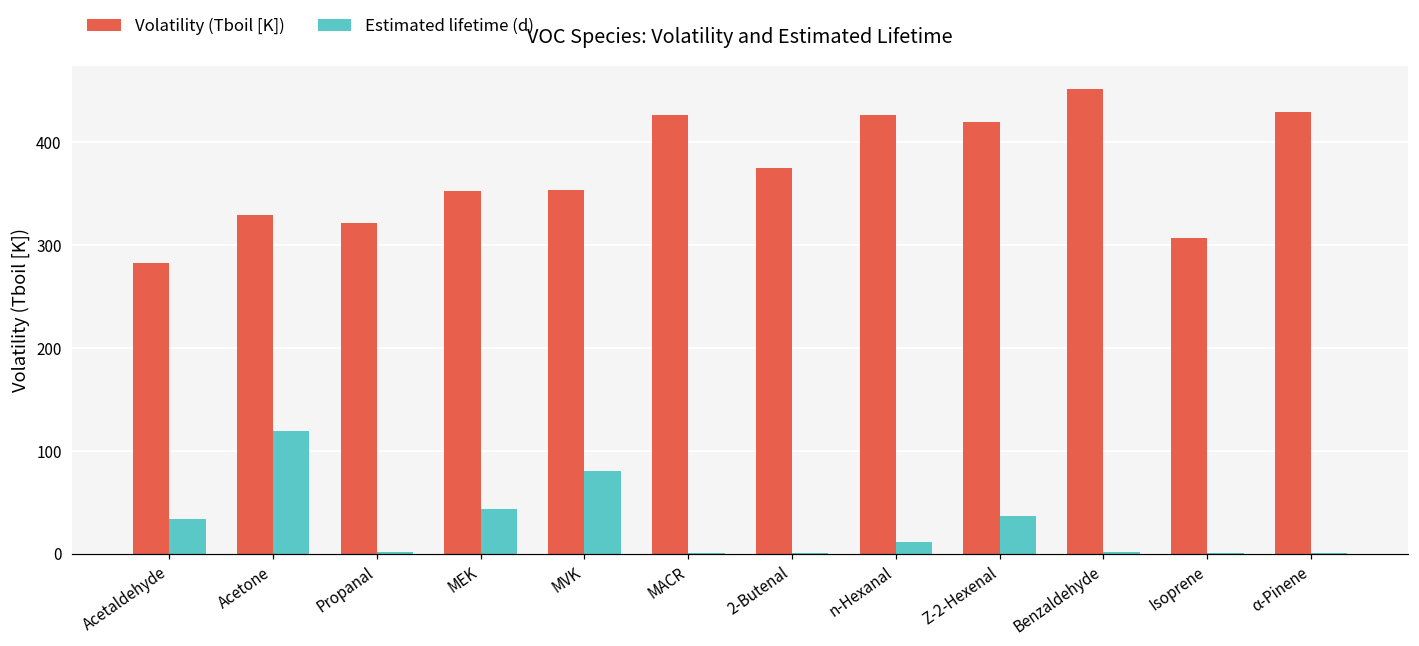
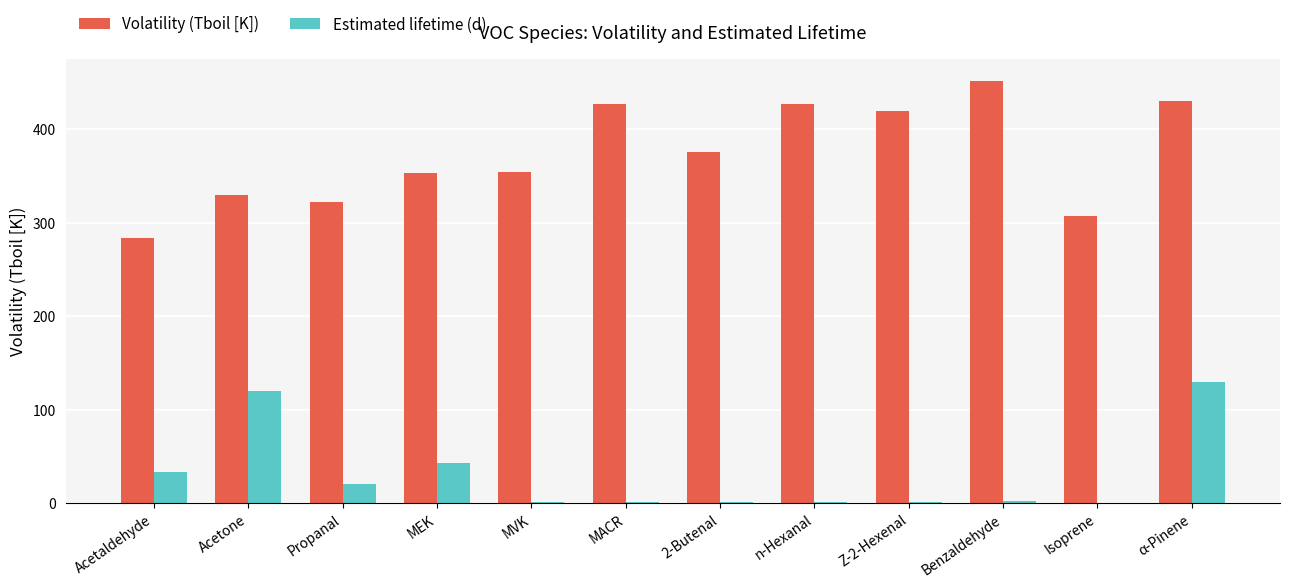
Estimated lifetime (d), Propanal: 0 -> 20
Estimated lifetime (d), MVK: 80 -> 0
Estimated lifetime (d), n-Hexanal: 10 -> 0
Estimated lifetime (d), Z-2-Hexenal: 40 -> 0
Estimated lifetime (d), α-Pinene: 0 -> 130
